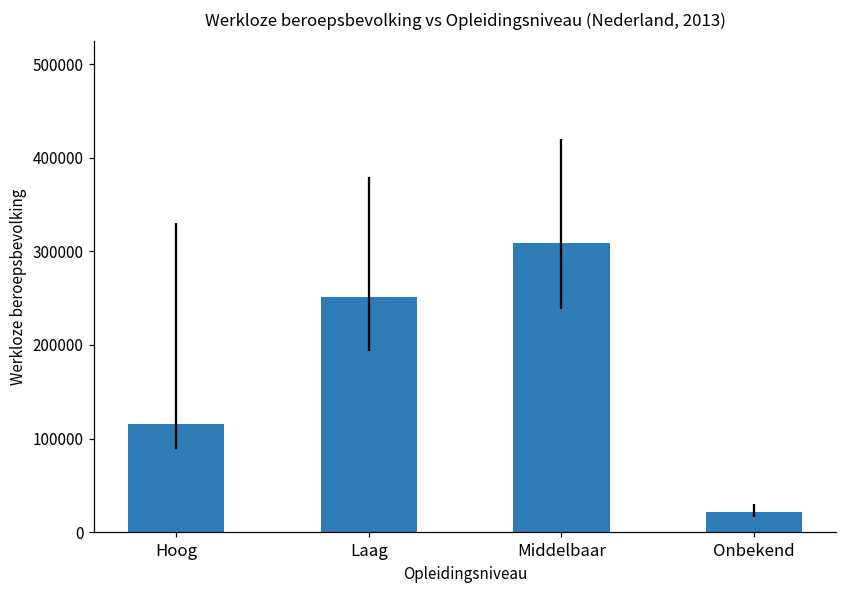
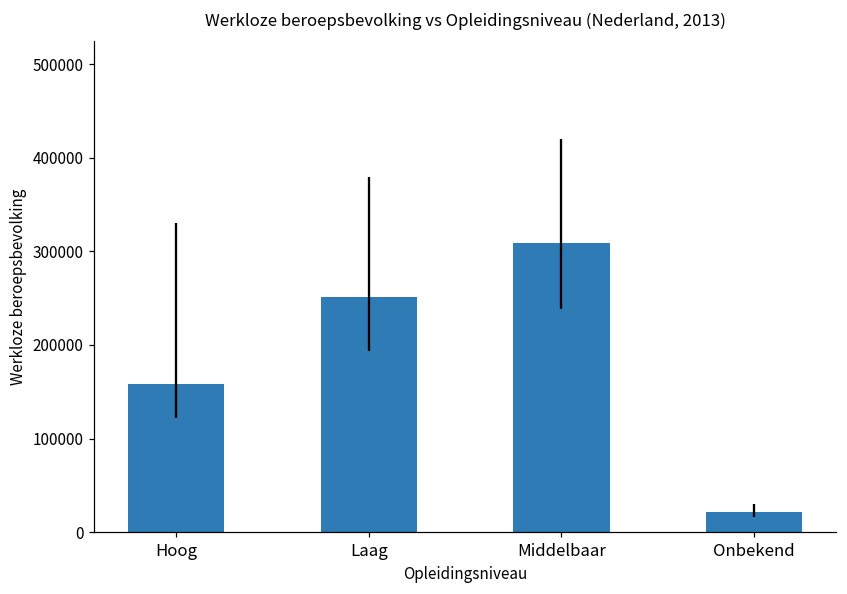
Hoog: 120000 -> 160000
